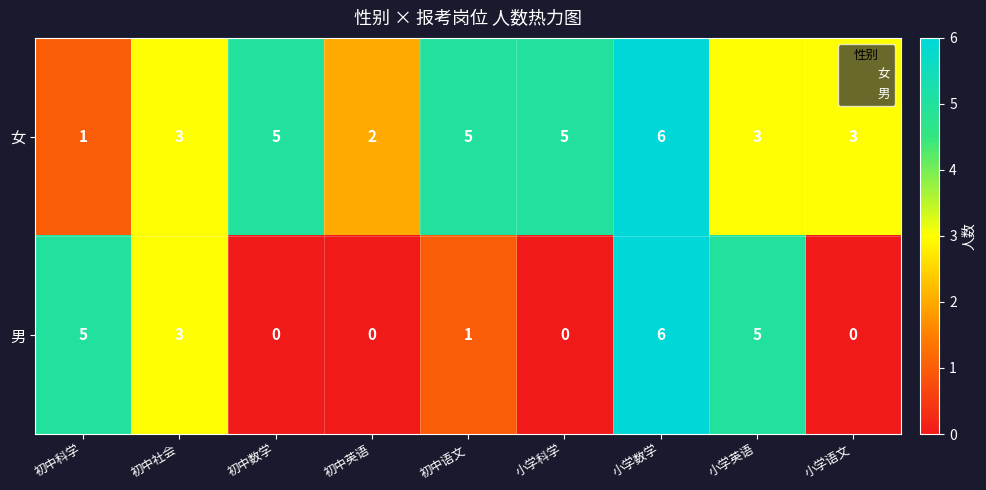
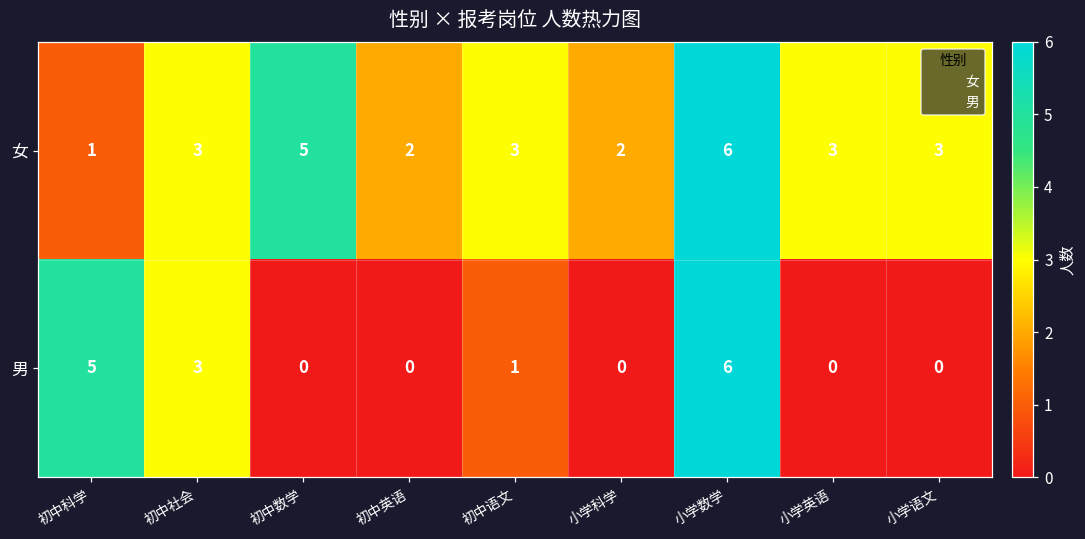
女, 初中语文: 5 -> 3
女, 小学科学: 5 -> 2
男, 小学英语: 5 -> 0
